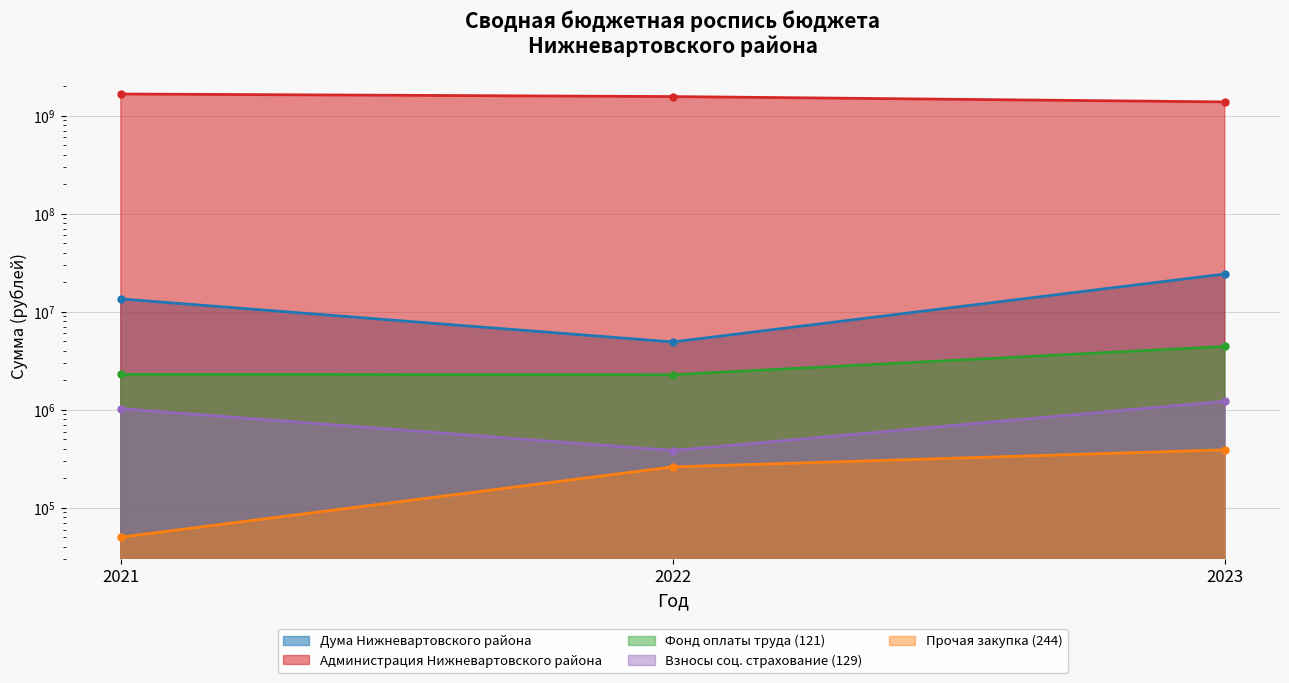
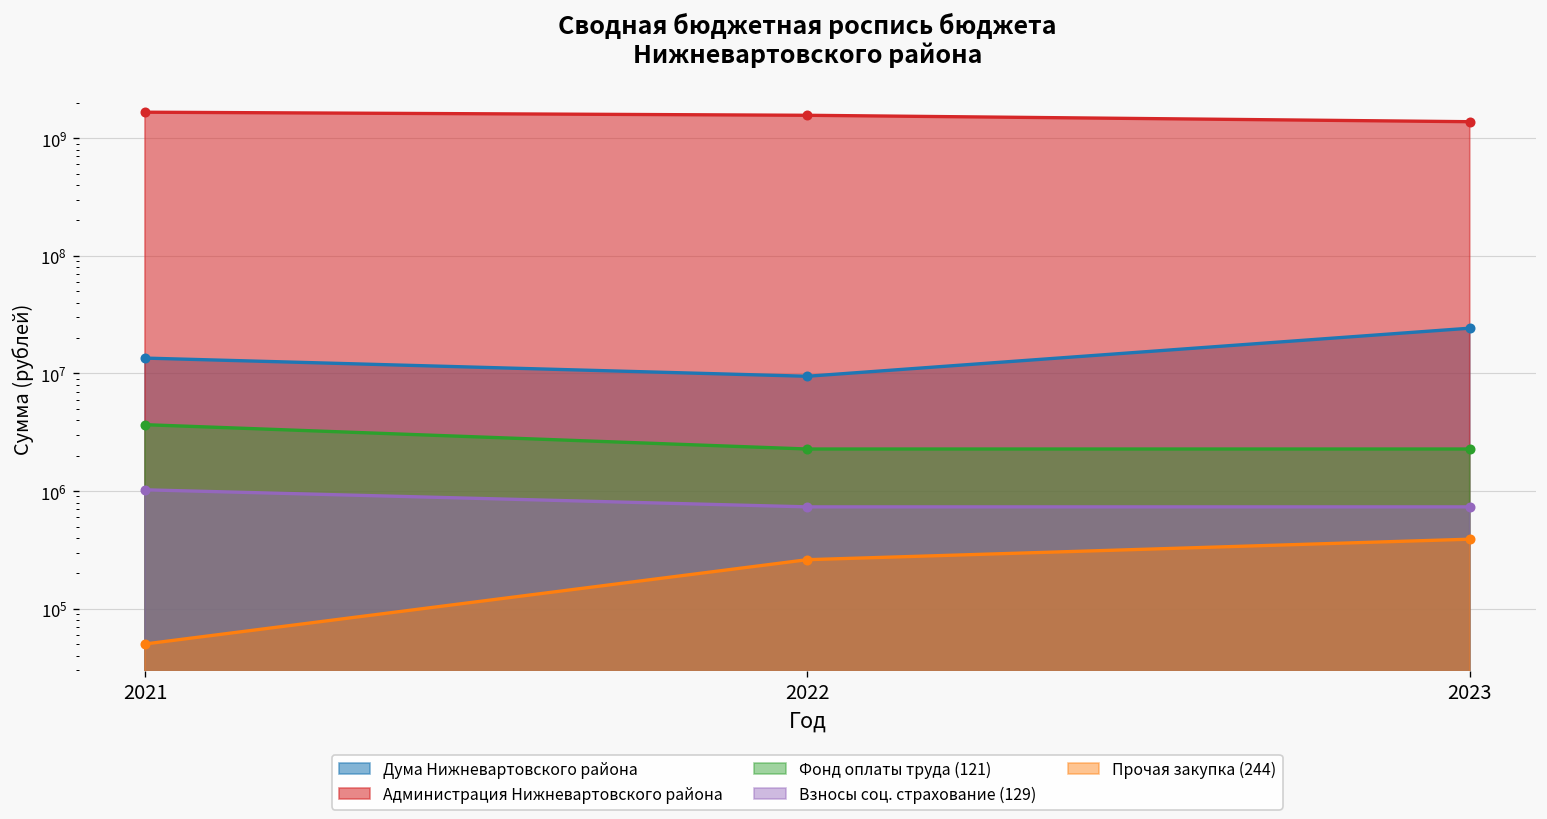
Фонд оплаты труда (121), 2021: 2300000 -> 3700000
Дума Нижневартовского района, 2022: 5000000 -> 9000000
Взносы соц. страхование (129), 2022: 380000 -> 700000
Фонд оплаты труда (121), 2023: 4000000 -> 2300000
Взносы соц. страхование (129), 2023: 1200000 -> 700000
